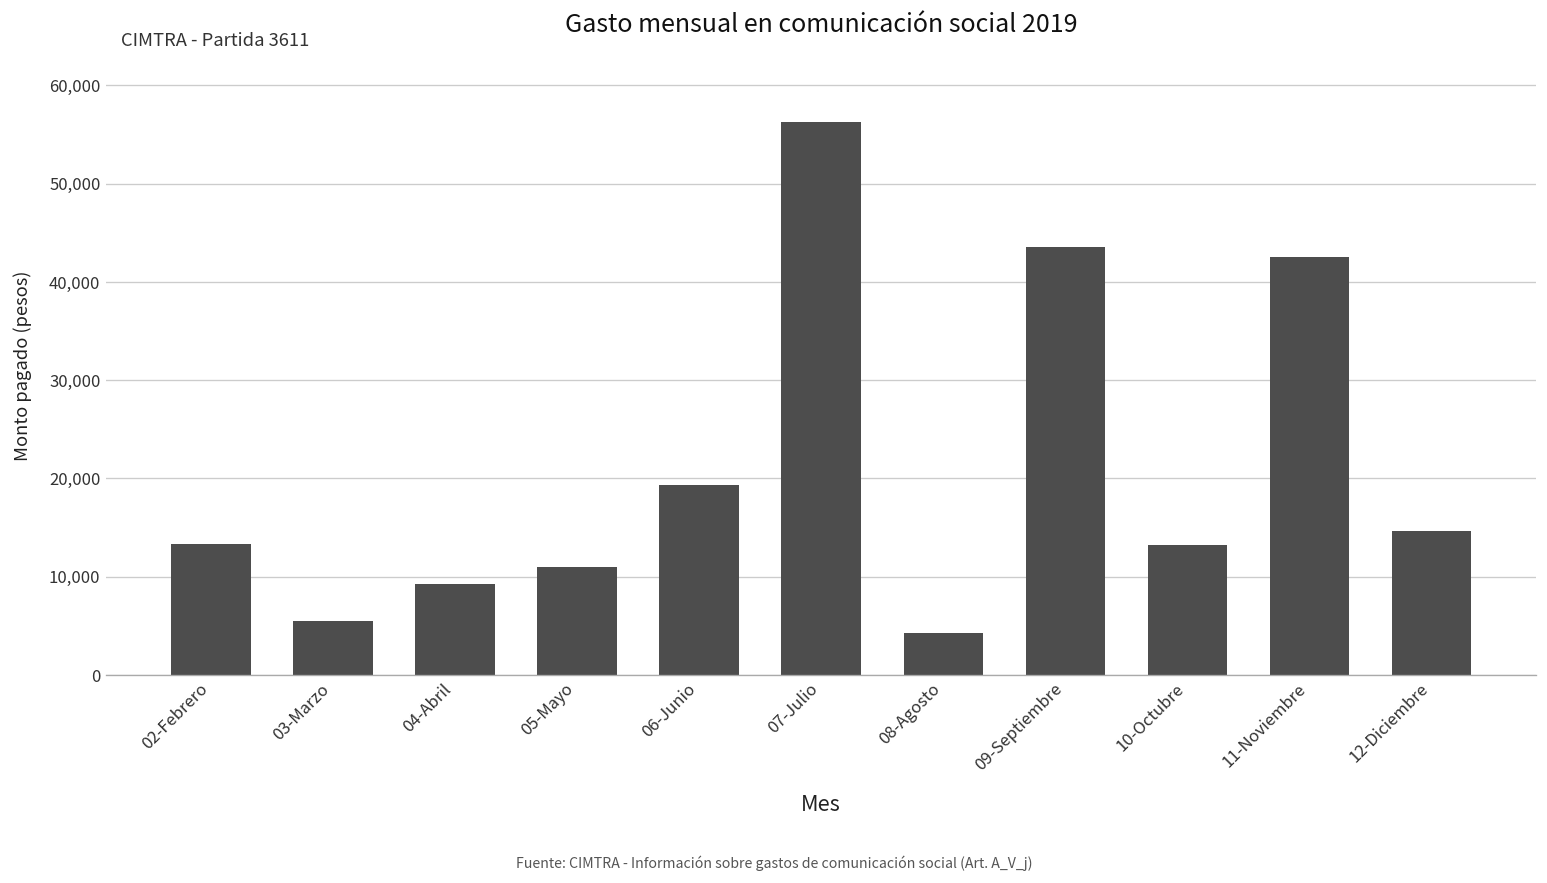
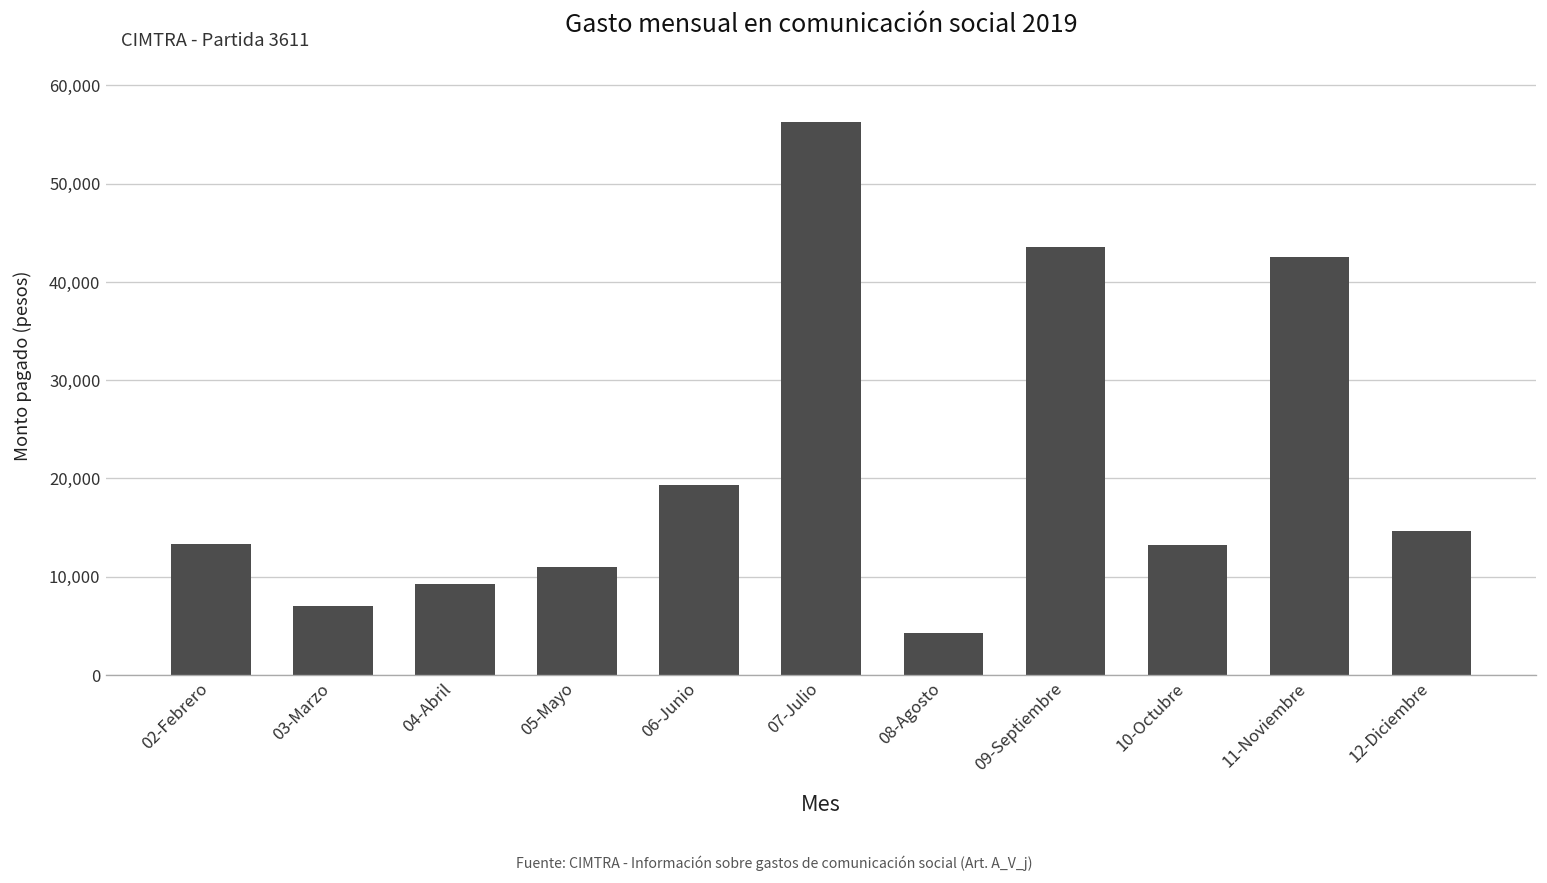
03-Marzo: 6,000 -> 7,000
